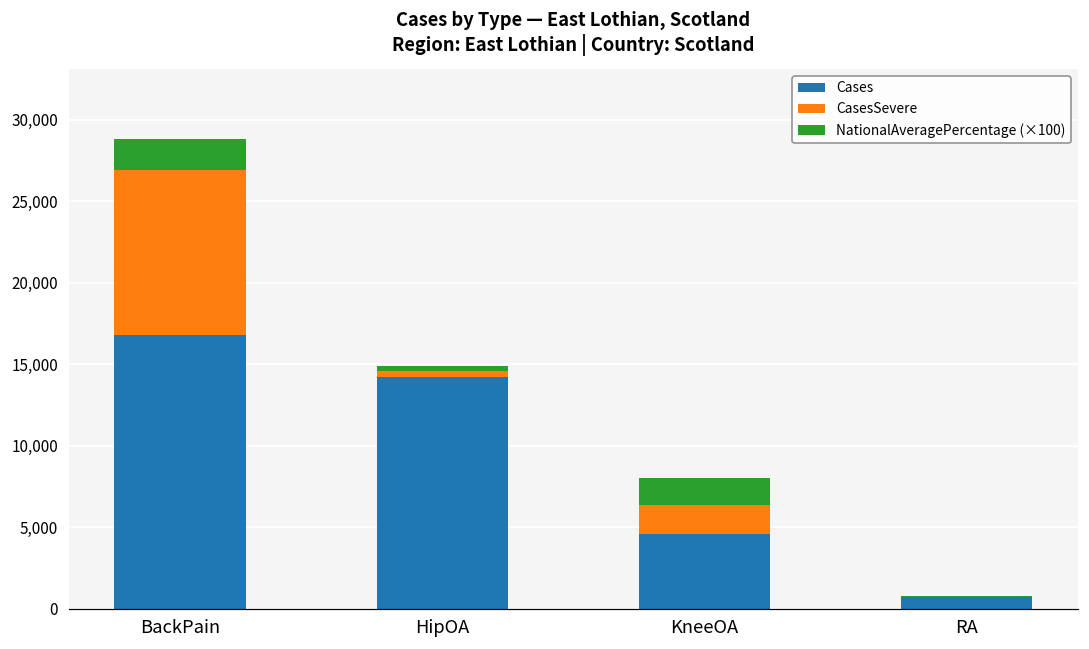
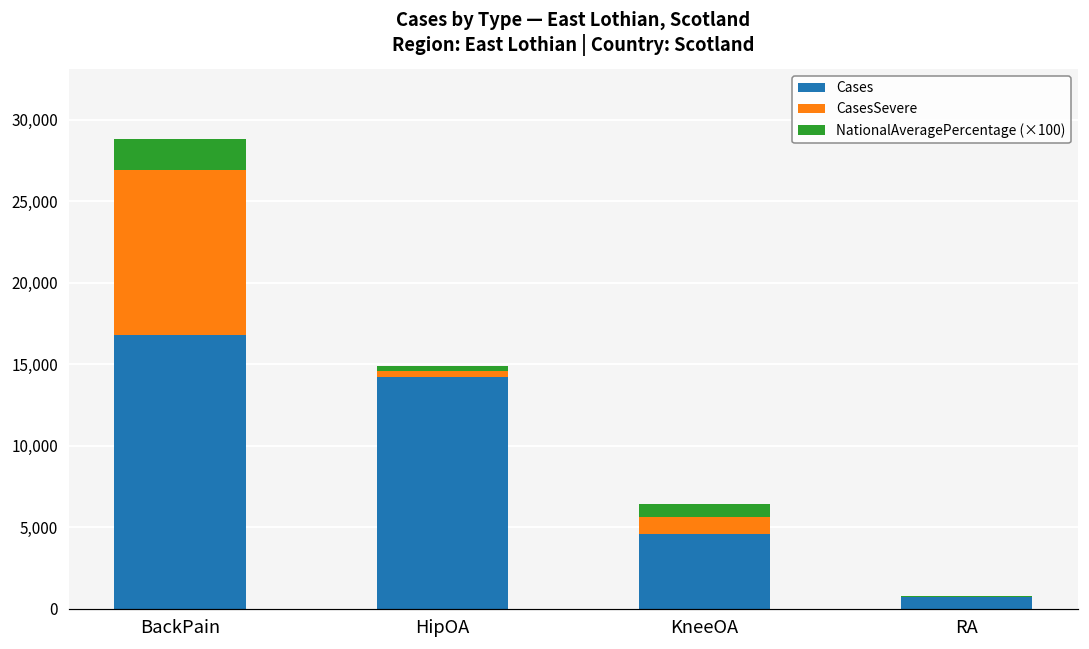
CasesSevere, KneeOA: 1,800 -> 1,000
NationalAveragePercentage (×100), KneeOA: 1,700 -> 800
